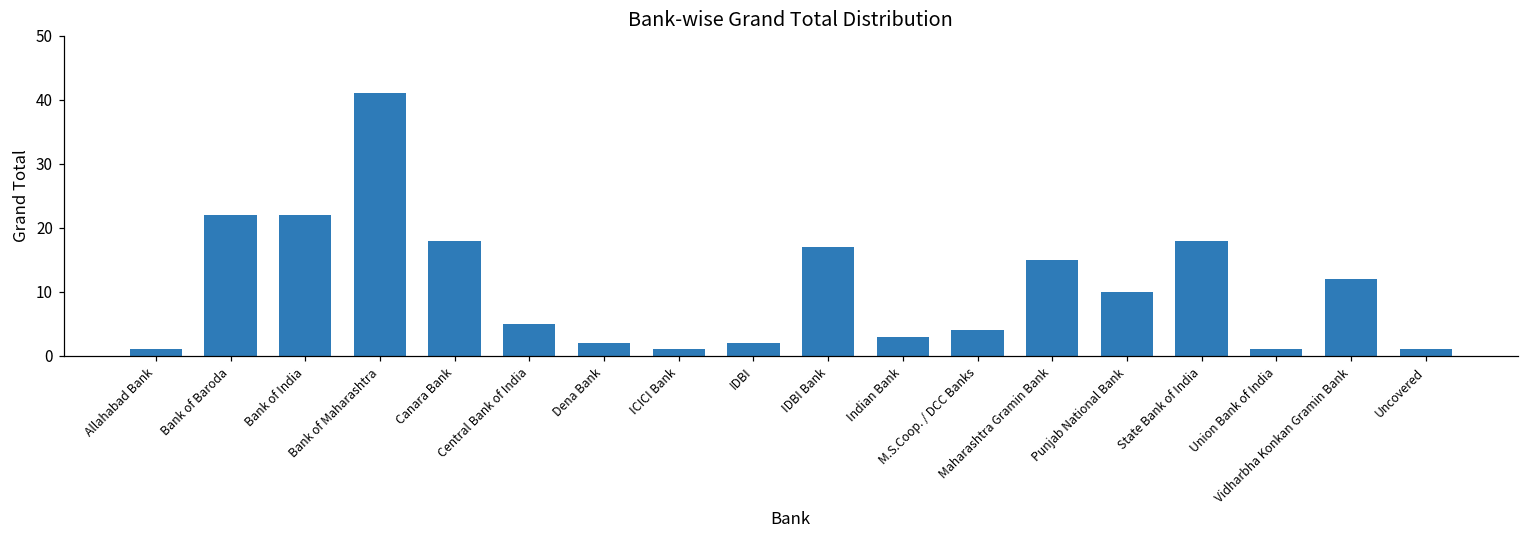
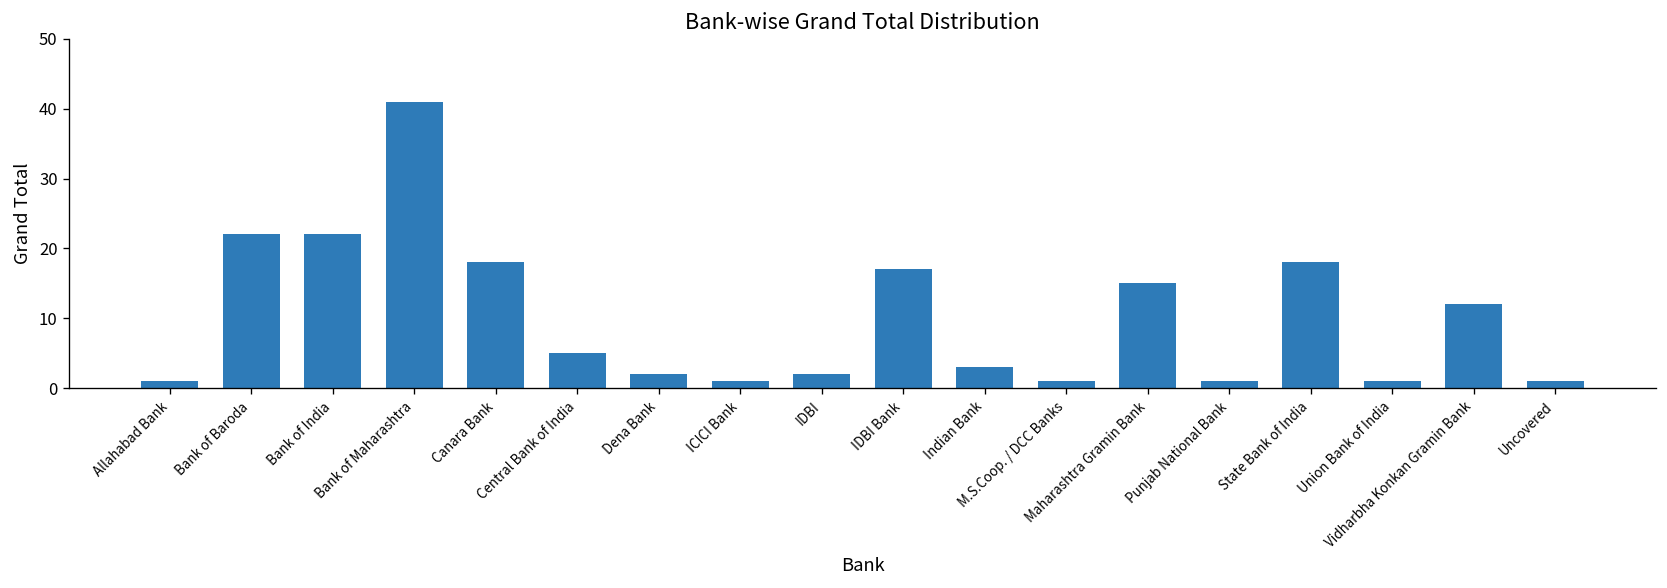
M.S.Coop. / DCC Banks: 4 -> 1
Punjab National Bank: 10 -> 1
